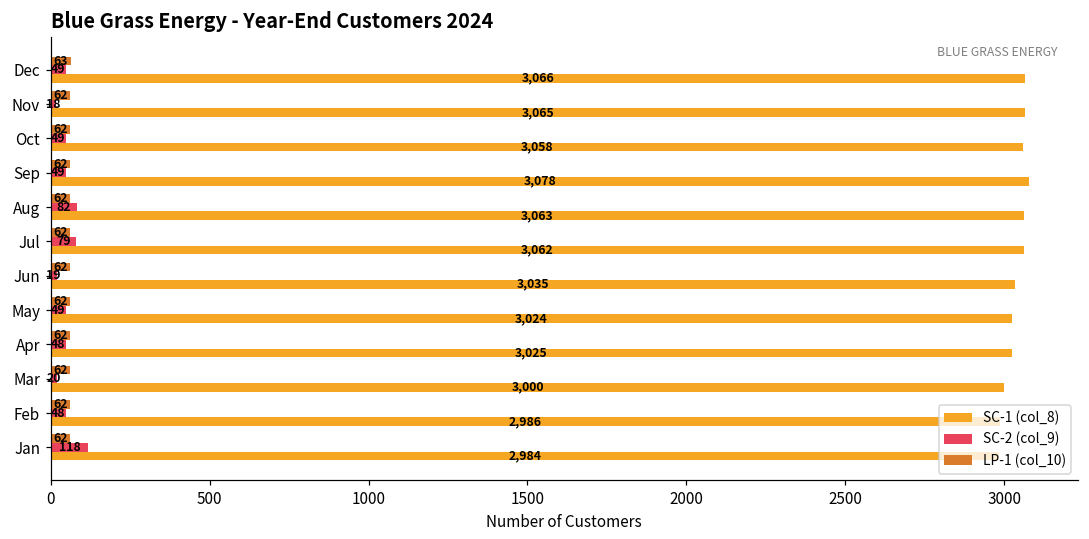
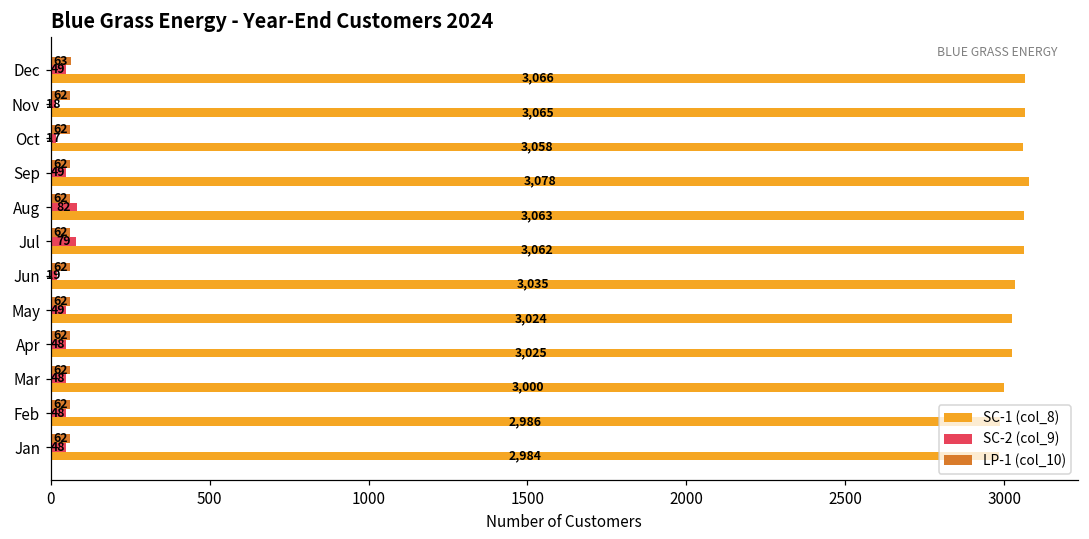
SC-2 (col_9), Oct: 49 -> 17
SC-2 (col_9), Mar: 20 -> 48
SC-2 (col_9), Jan: 118 -> 48
